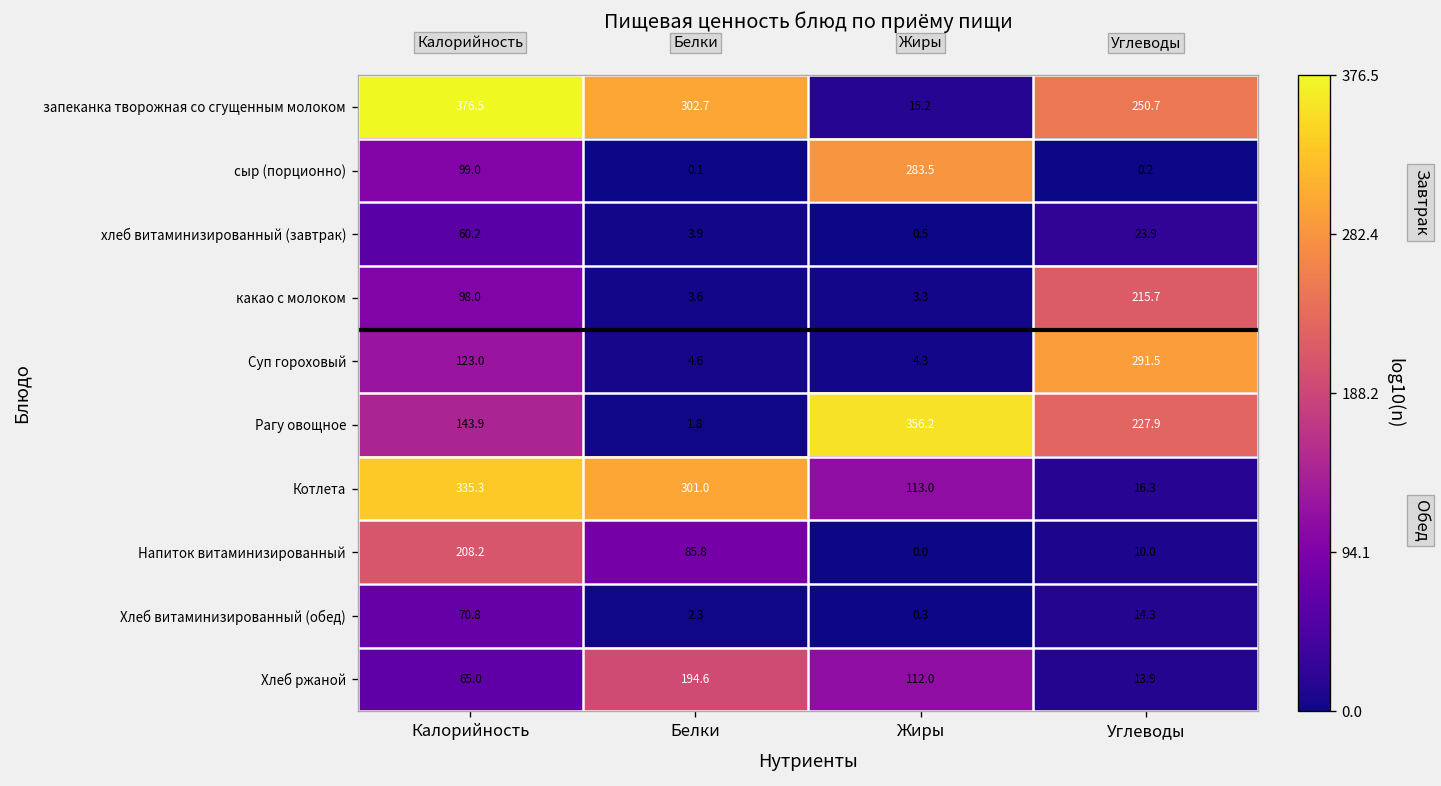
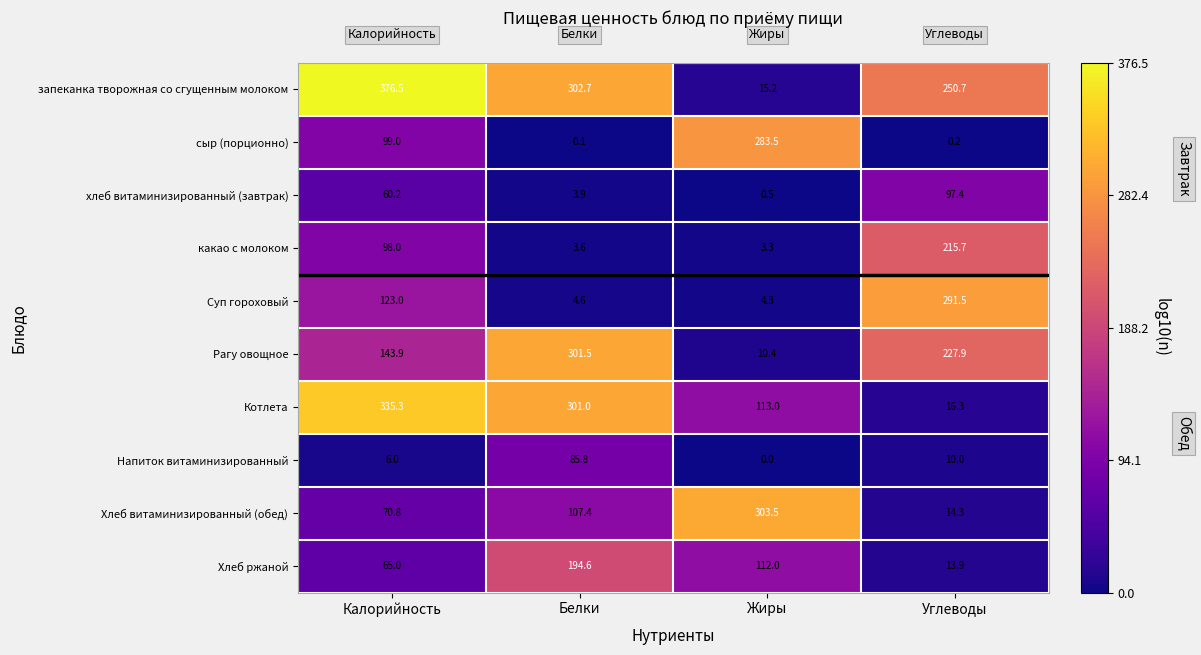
хлеб витаминизированный (завтрак), Углеводы: 23.9 -> 97.4
Рагу овощное, Белки: 1.8 -> 301.5
Рагу овощное, Жиры: 356.2 -> 10.4
Напиток витаминизированный, Калорийность: 208.2 -> 6.0
Хлеб витаминизированный (обед), Белки: 2.3 -> 107.4
Хлеб витаминизированный (обед), Жиры: 0.3 -> 303.5
